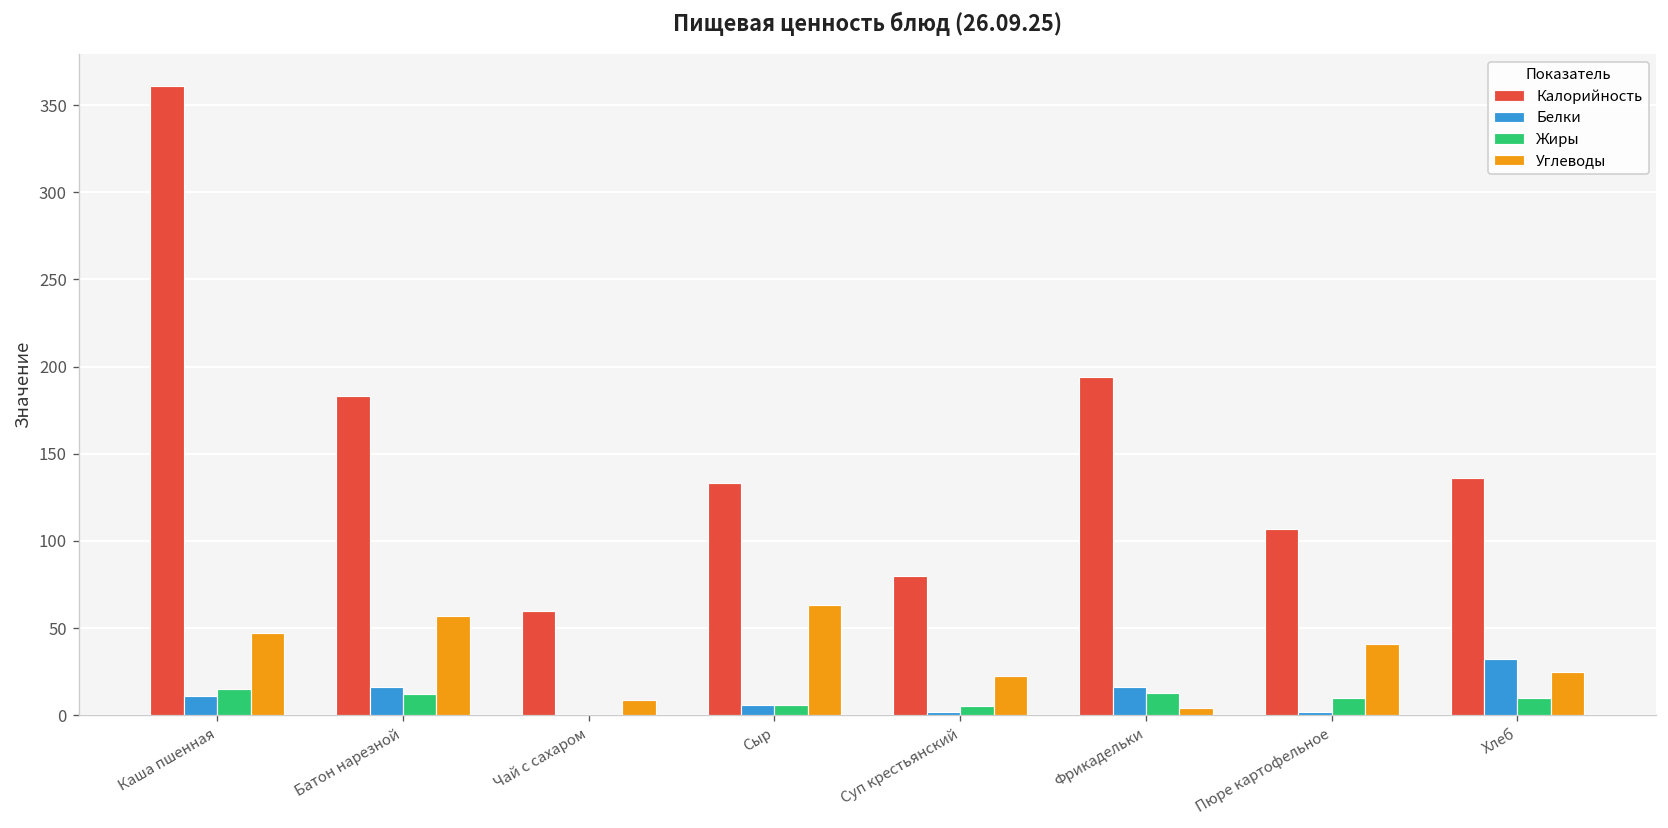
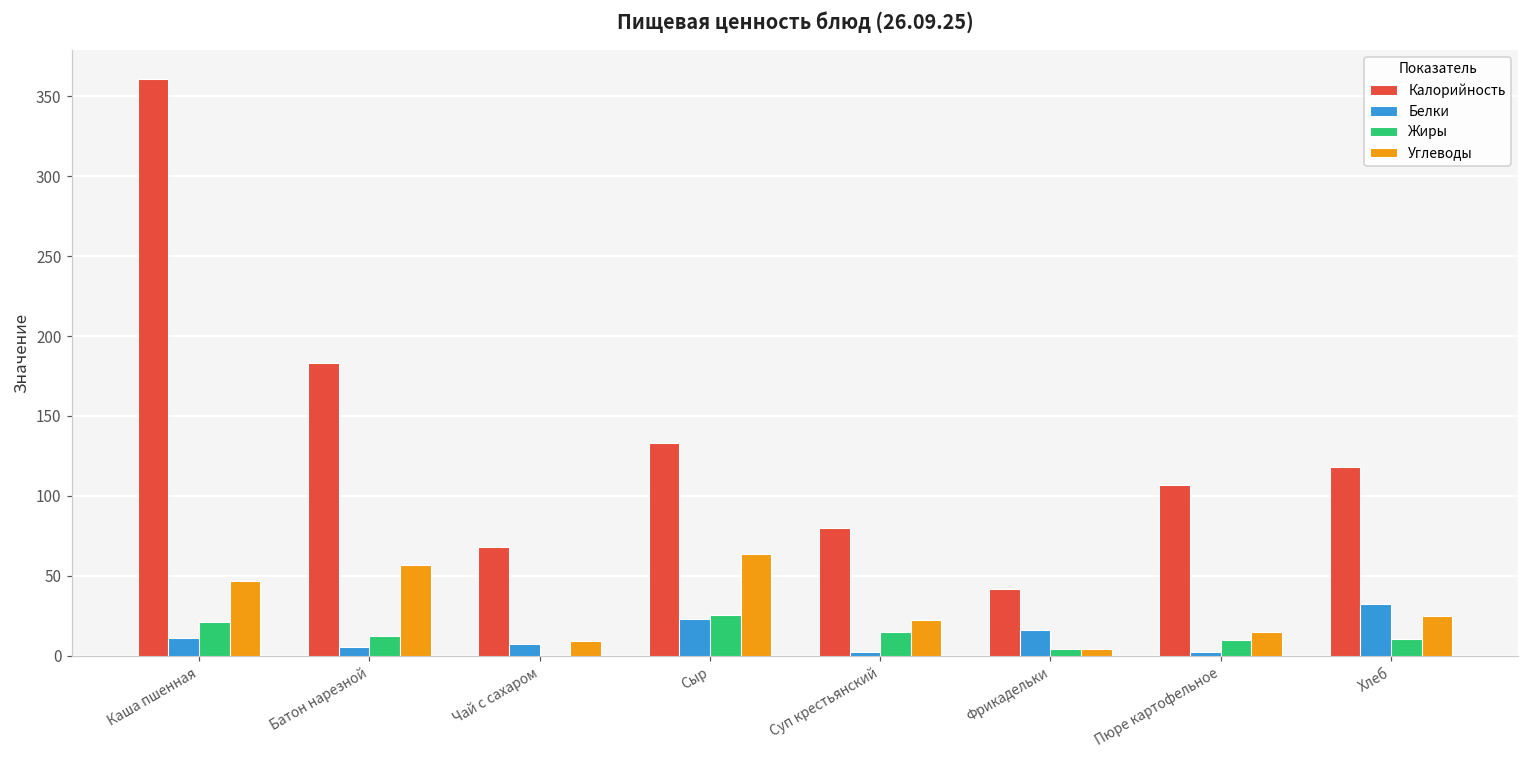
Жиры, Каша пшенная: 15 -> 21
Белки, Батон нарезной: 16 -> 5
Калорийность, Чай с сахаром: 60 -> 68
Белки, Чай с сахаром: 0 -> 8
Белки, Сыр: 6 -> 23
Жиры, Сыр: 6 -> 25
Жиры, Суп крестьянский: 5 -> 15
Калорийность, Фрикадельки: 194 -> 42
Жиры, Фрикадельки: 13 -> 4
Углеводы, Пюре картофельное: 41 -> 15
Калорийность, Хлеб: 136 -> 118
